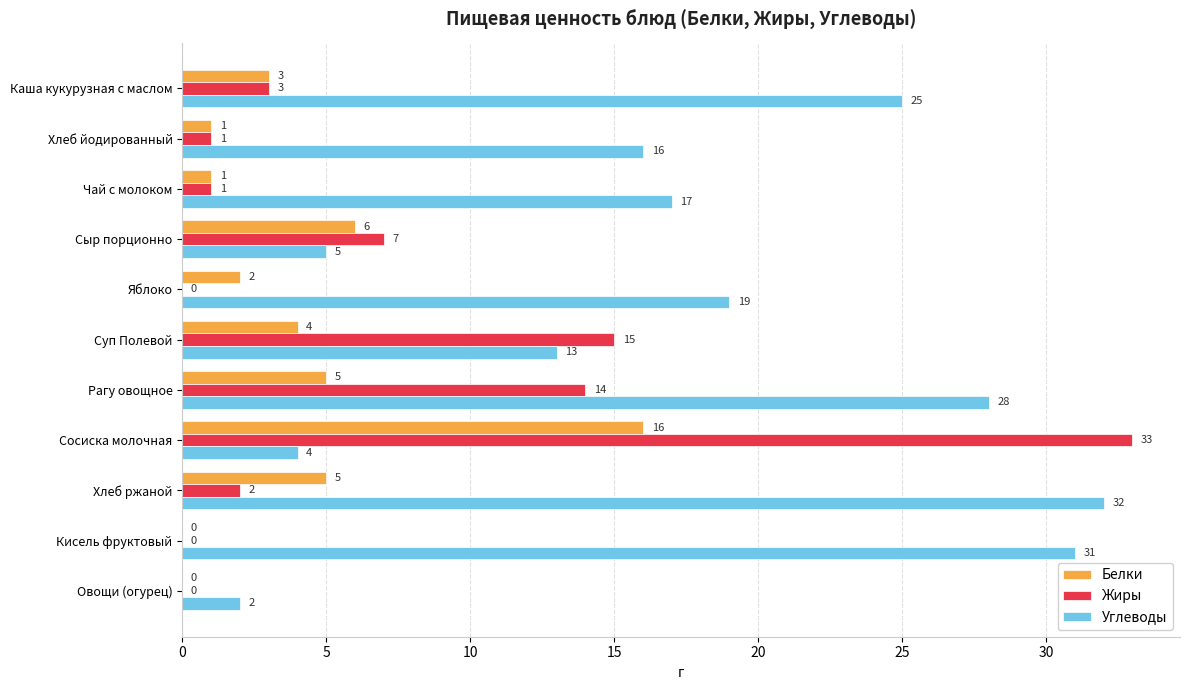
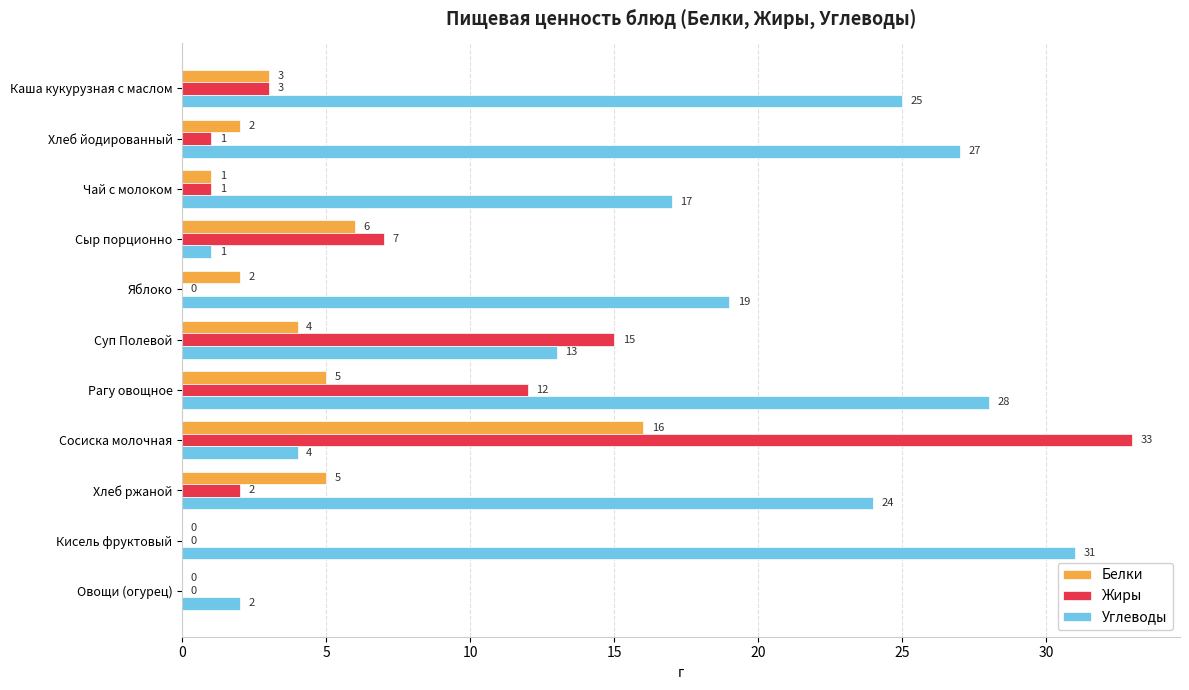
Белки, Хлеб йодированный: 1 -> 2
Углеводы, Хлеб йодированный: 16 -> 27
Углеводы, Сыр порционно: 5 -> 1
Жиры, Рагу овощное: 14 -> 12
Углеводы, Хлеб ржаной: 32 -> 24
